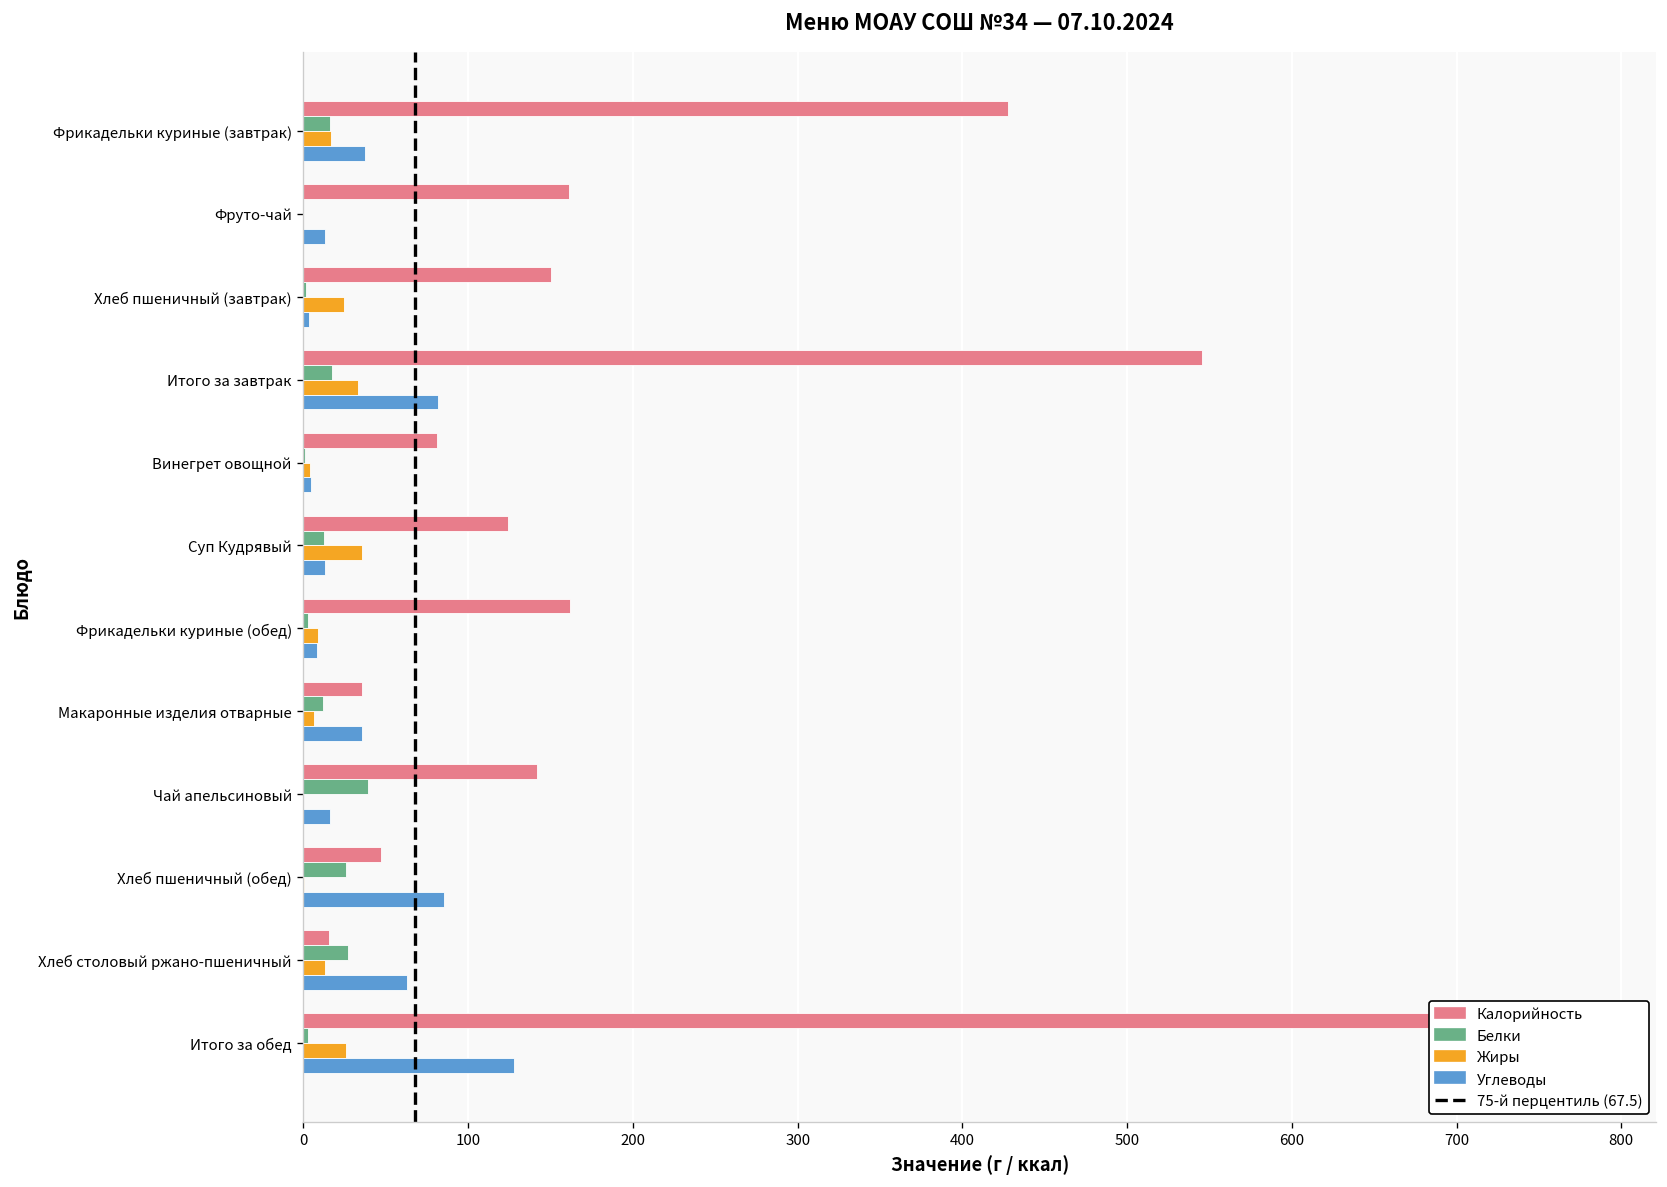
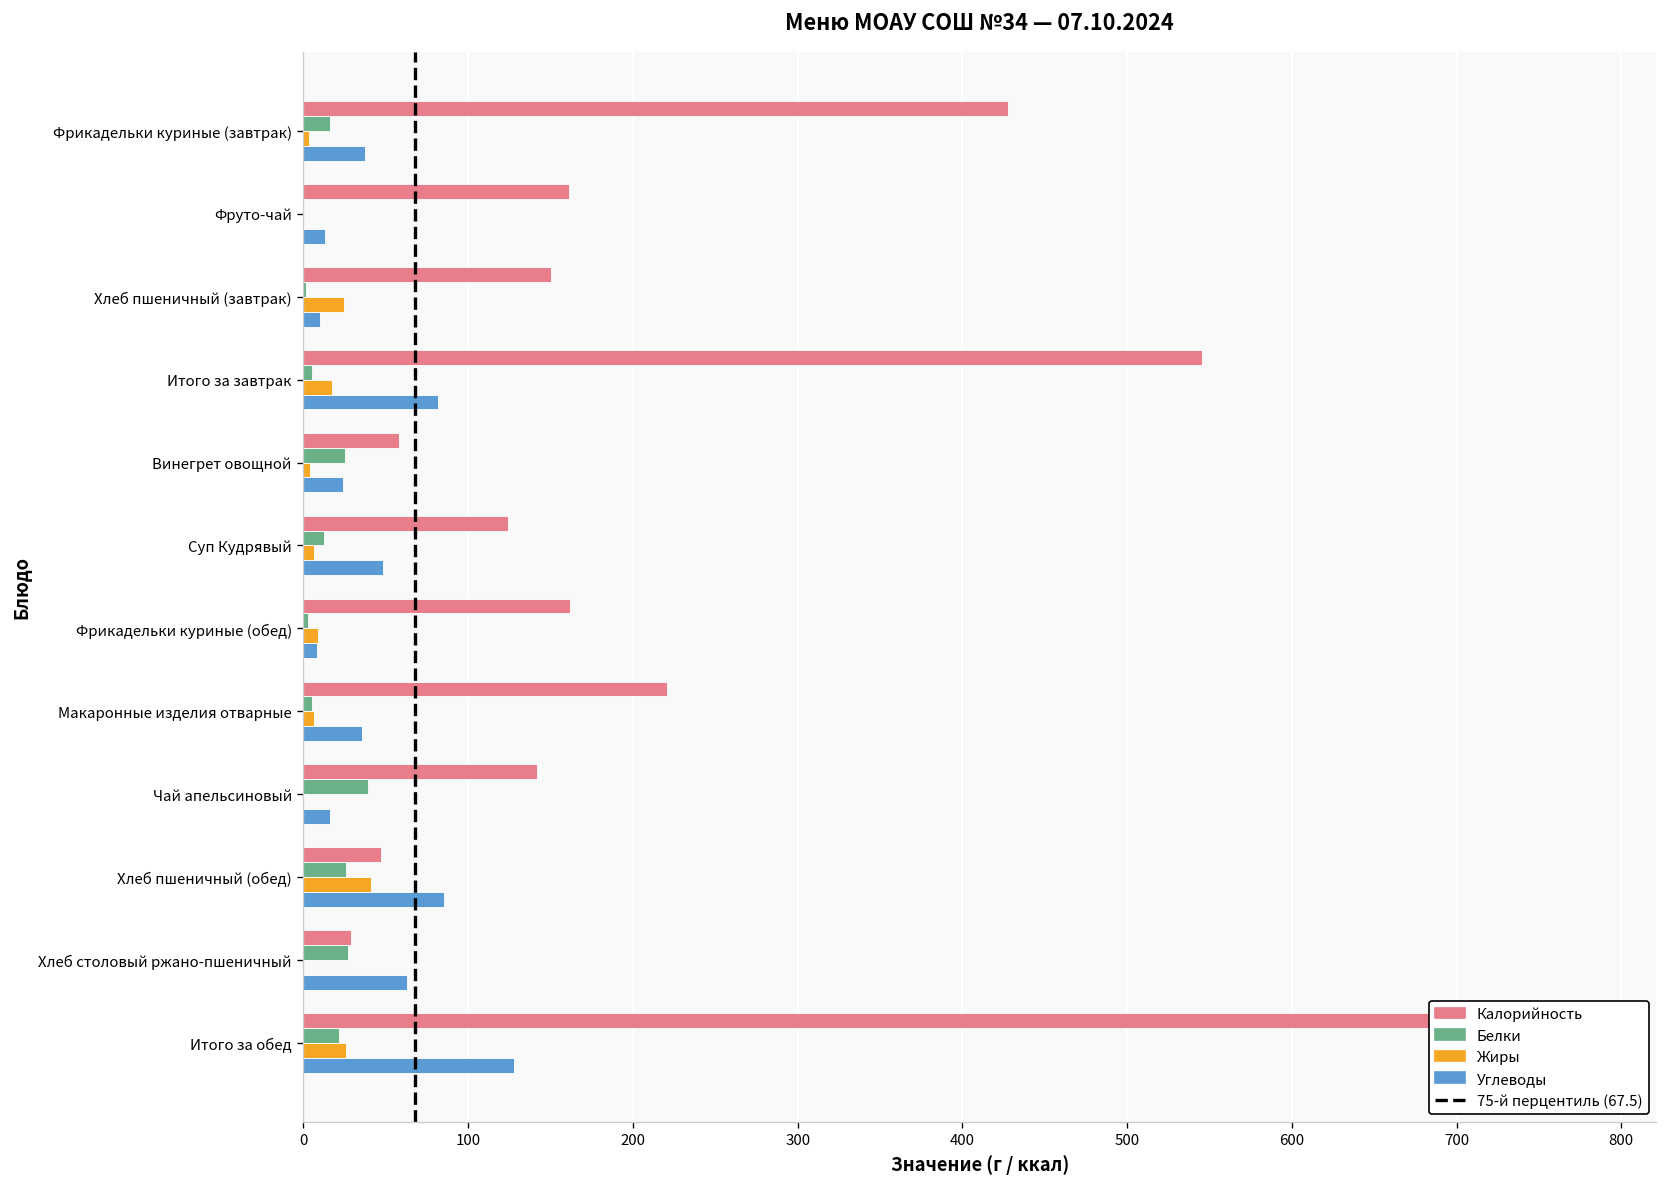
Жиры, Фрикадельки куриные (завтрак): 17 -> 4
Углеводы, Хлеб пшеничный (завтрак): 3 -> 10
Белки, Итого за завтрак: 17 -> 5
Жиры, Итого за завтрак: 33 -> 17
Калорийность, Винегрет овощной: 81 -> 58
Белки, Винегрет овощной: 1 -> 25
Углеводы, Винегрет овощной: 5 -> 24
Жиры, Суп Кудрявый: 35 -> 6
Углеводы, Суп Кудрявый: 13 -> 48
Калорийность, Макаронные изделия отварные: 36 -> 221
Белки, Макаронные изделия отварные: 12 -> 5
Жиры, Хлеб пшеничный (обед): 0 -> 41
Калорийность, Хлеб столовый ржано-пшеничный: 16 -> 29
Жиры, Хлеб столовый ржано-пшеничный: 13 -> 0
Белки, Итого за обед: 3 -> 22
